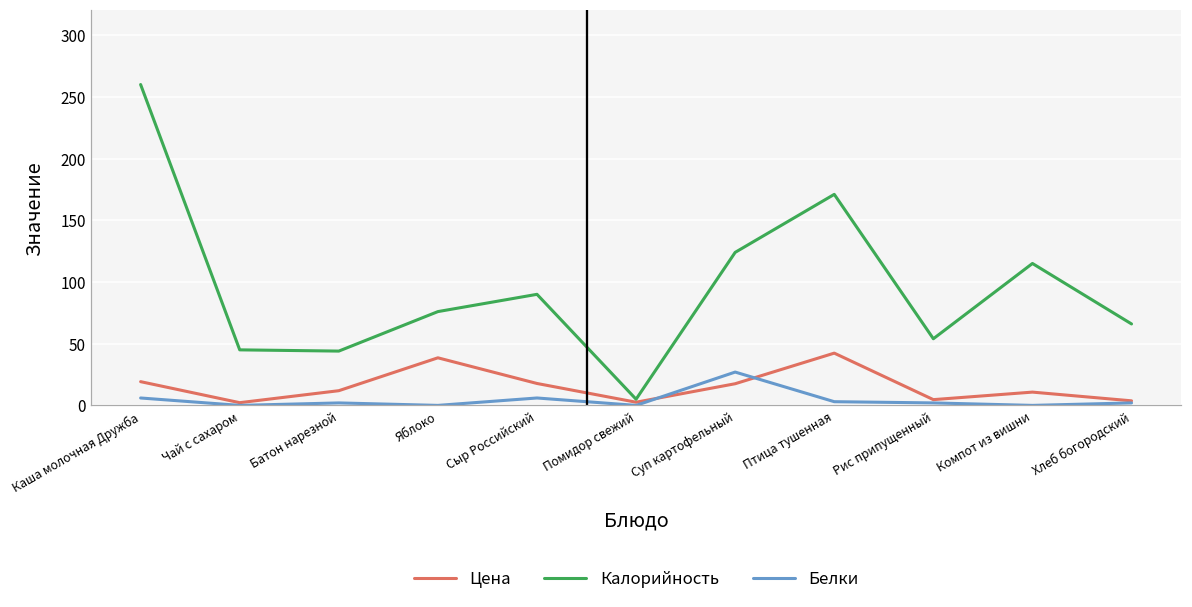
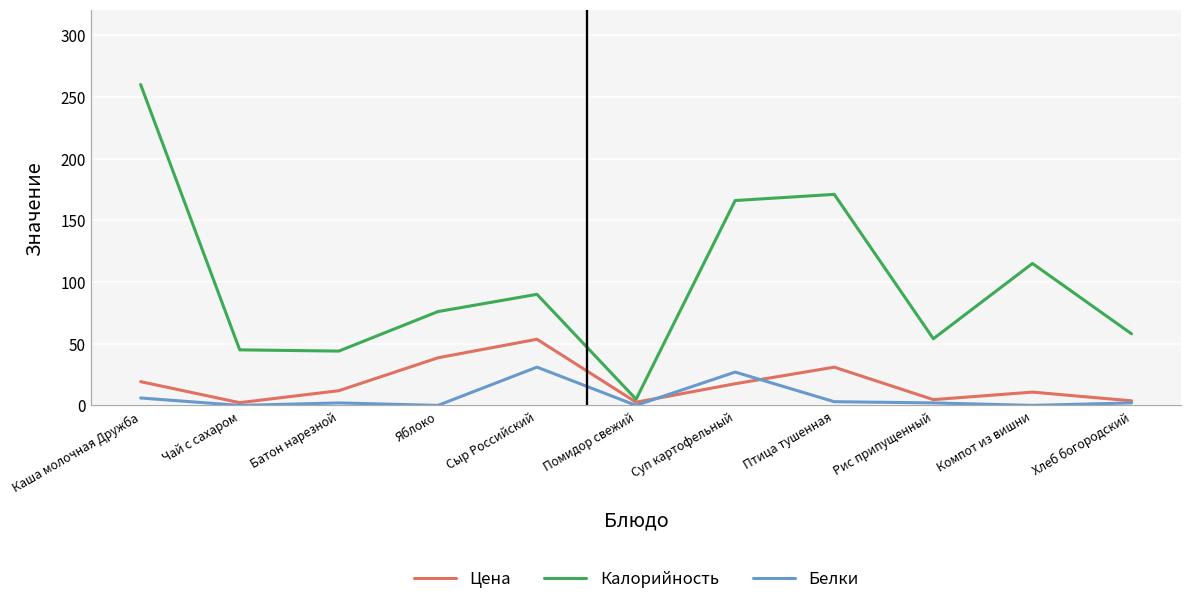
Цена, Сыр Российский: 18 -> 54
Белки, Сыр Российский: 6 -> 31
Калорийность, Суп картофельный: 124 -> 166
Цена, Птица тушенная: 42 -> 31
Калорийность, Хлеб богородский: 66 -> 58
